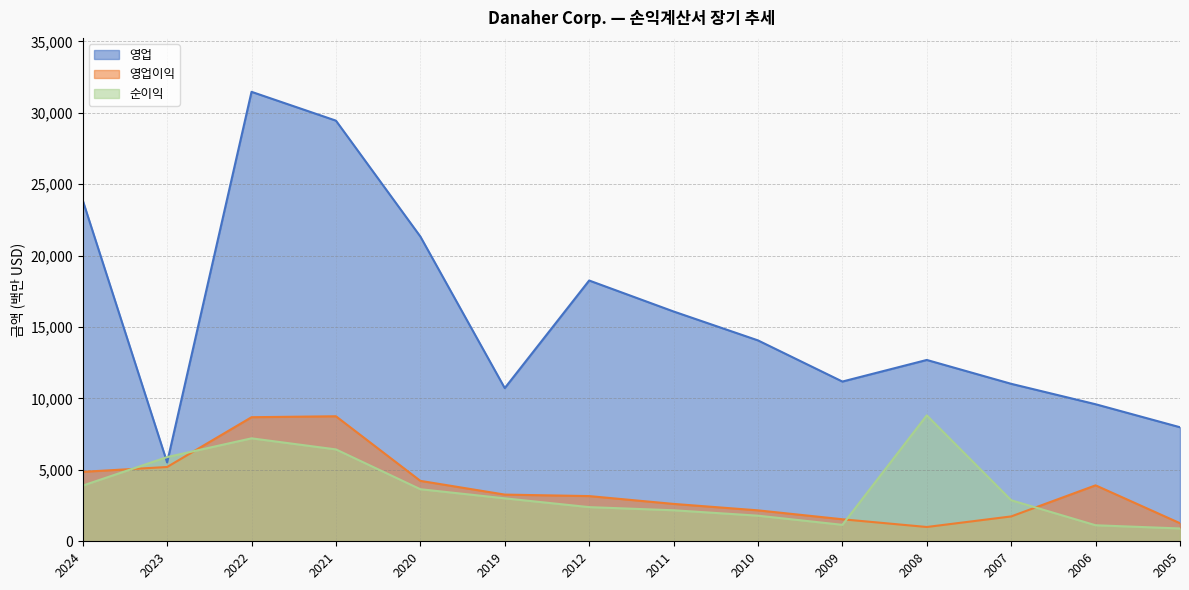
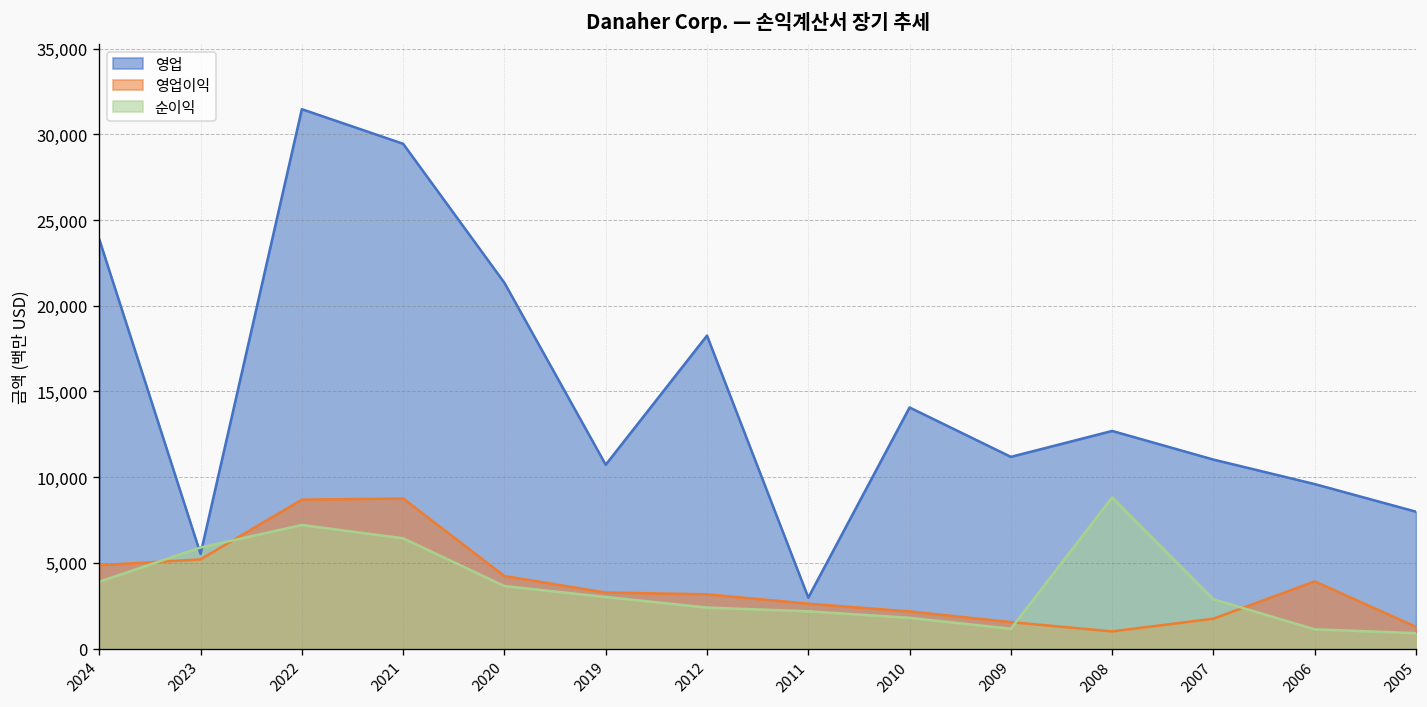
영업, 2011: 16,100 -> 3,000
